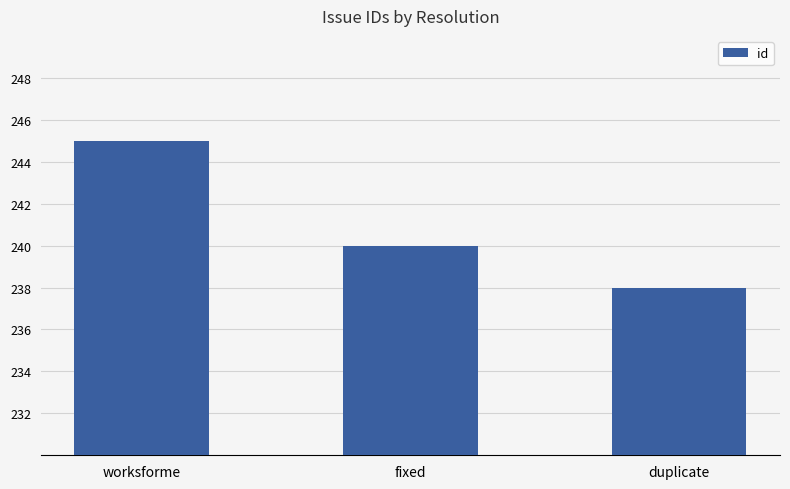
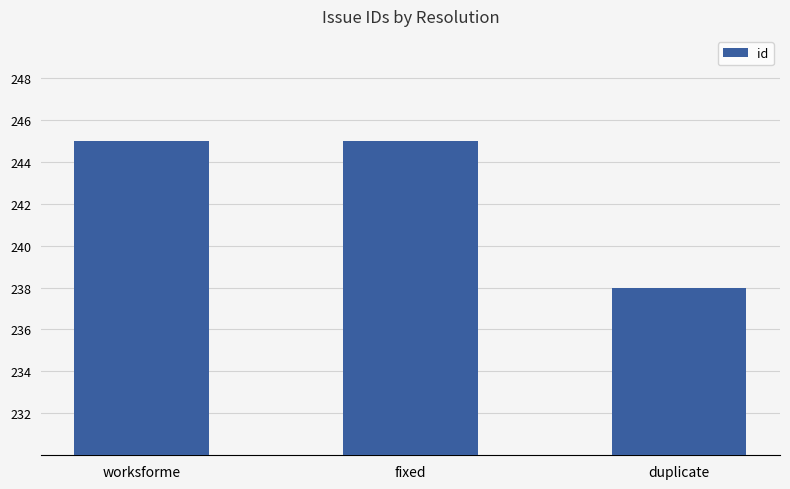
fixed: 240 -> 245
